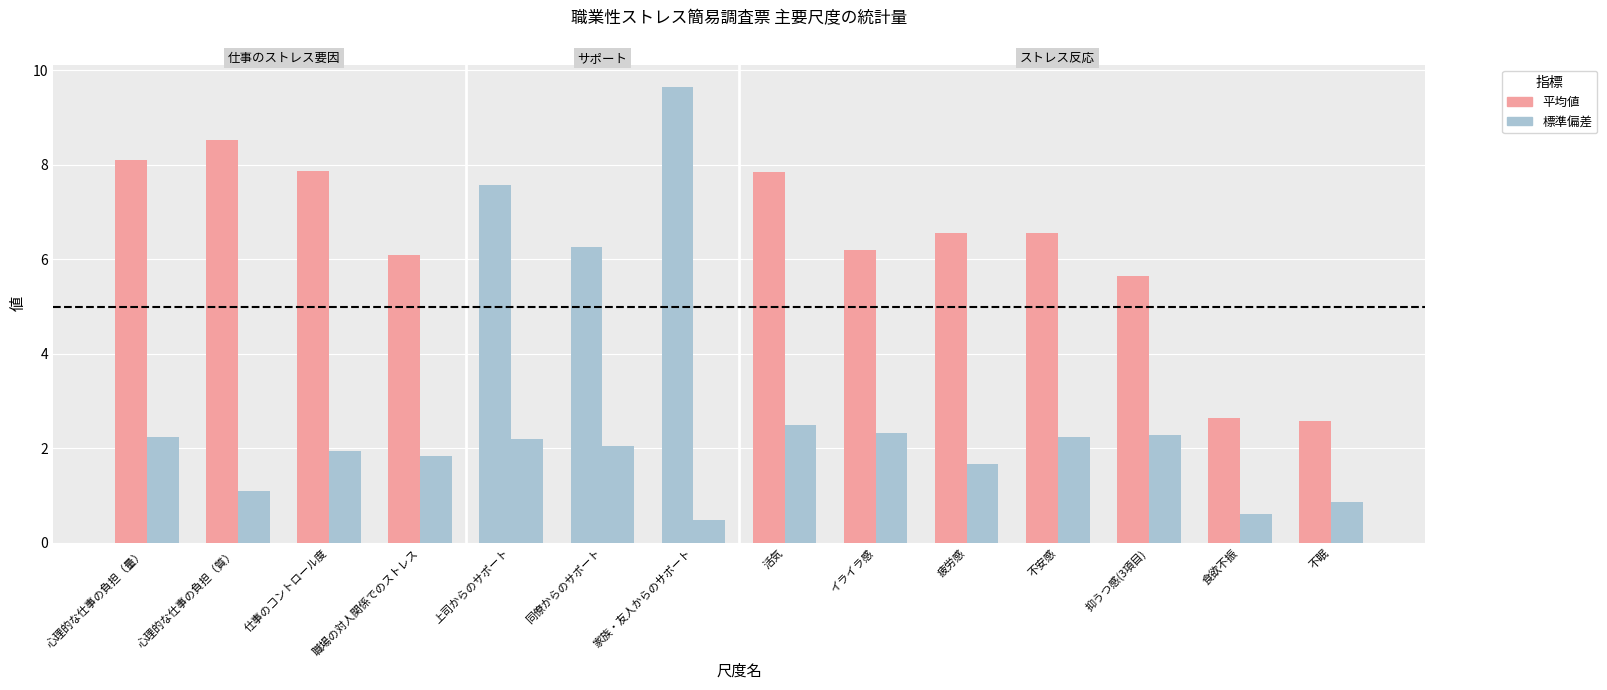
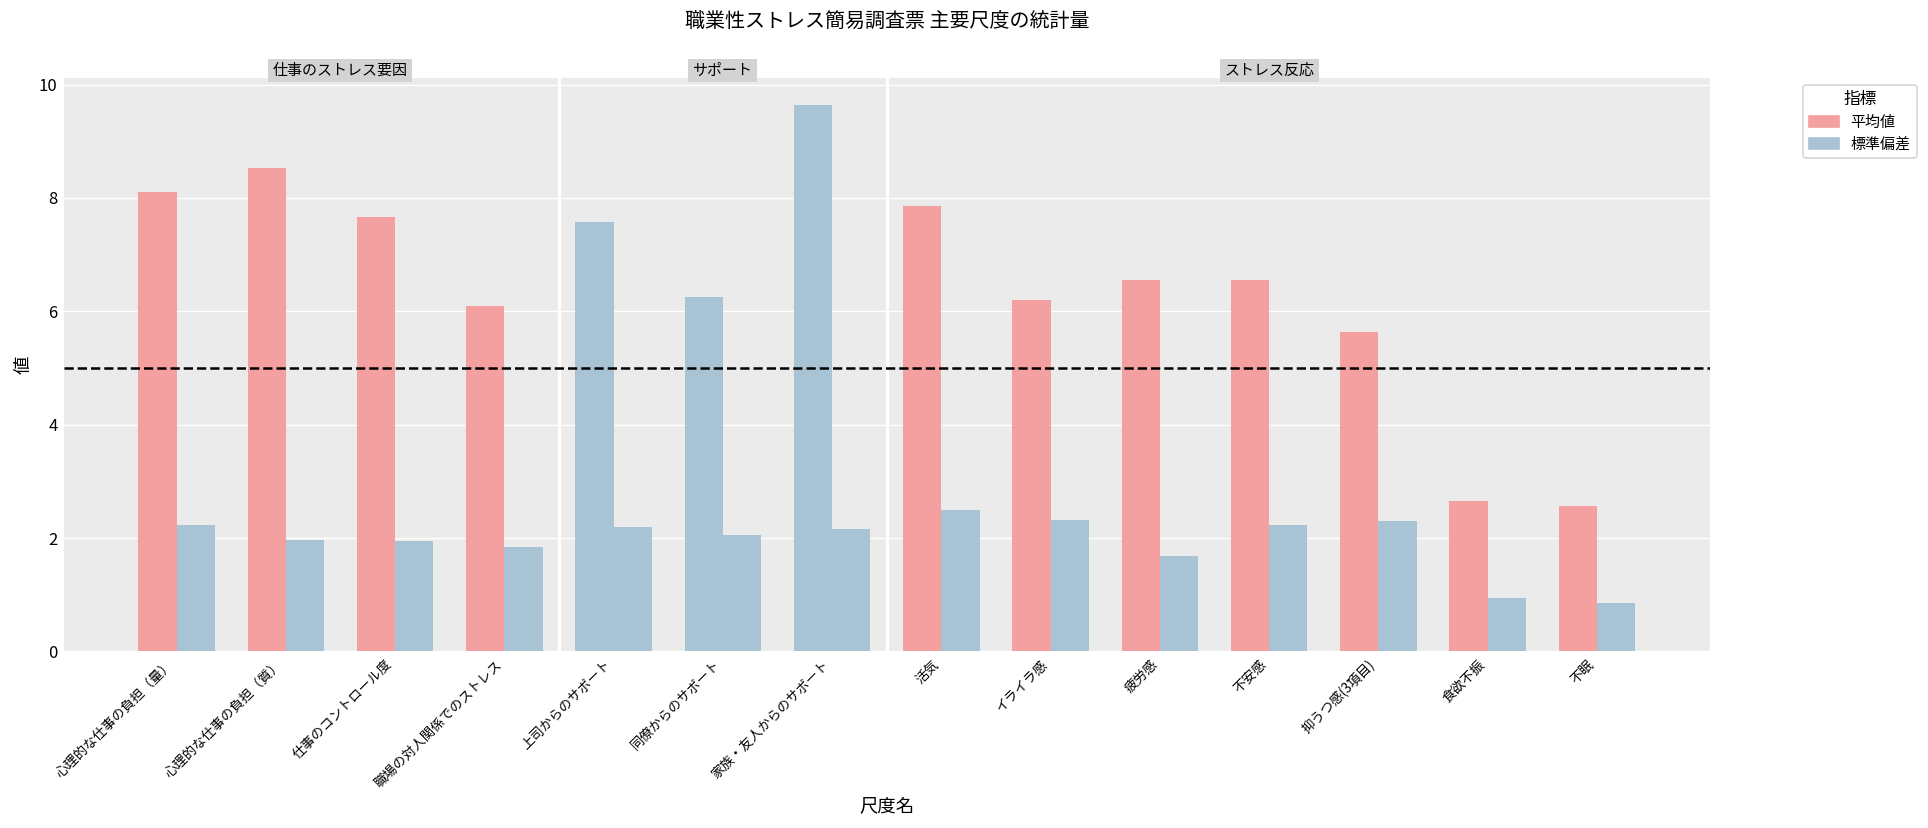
標準偏差, 心理的な仕事の負担（質）: 1.1 -> 2.0
平均値, 仕事のコントロール度: 7.9 -> 7.7
標準偏差, 家族・友人からのサポート: 0.5 -> 2.2
標準偏差, 食欲不振: 0.6 -> 1.0
